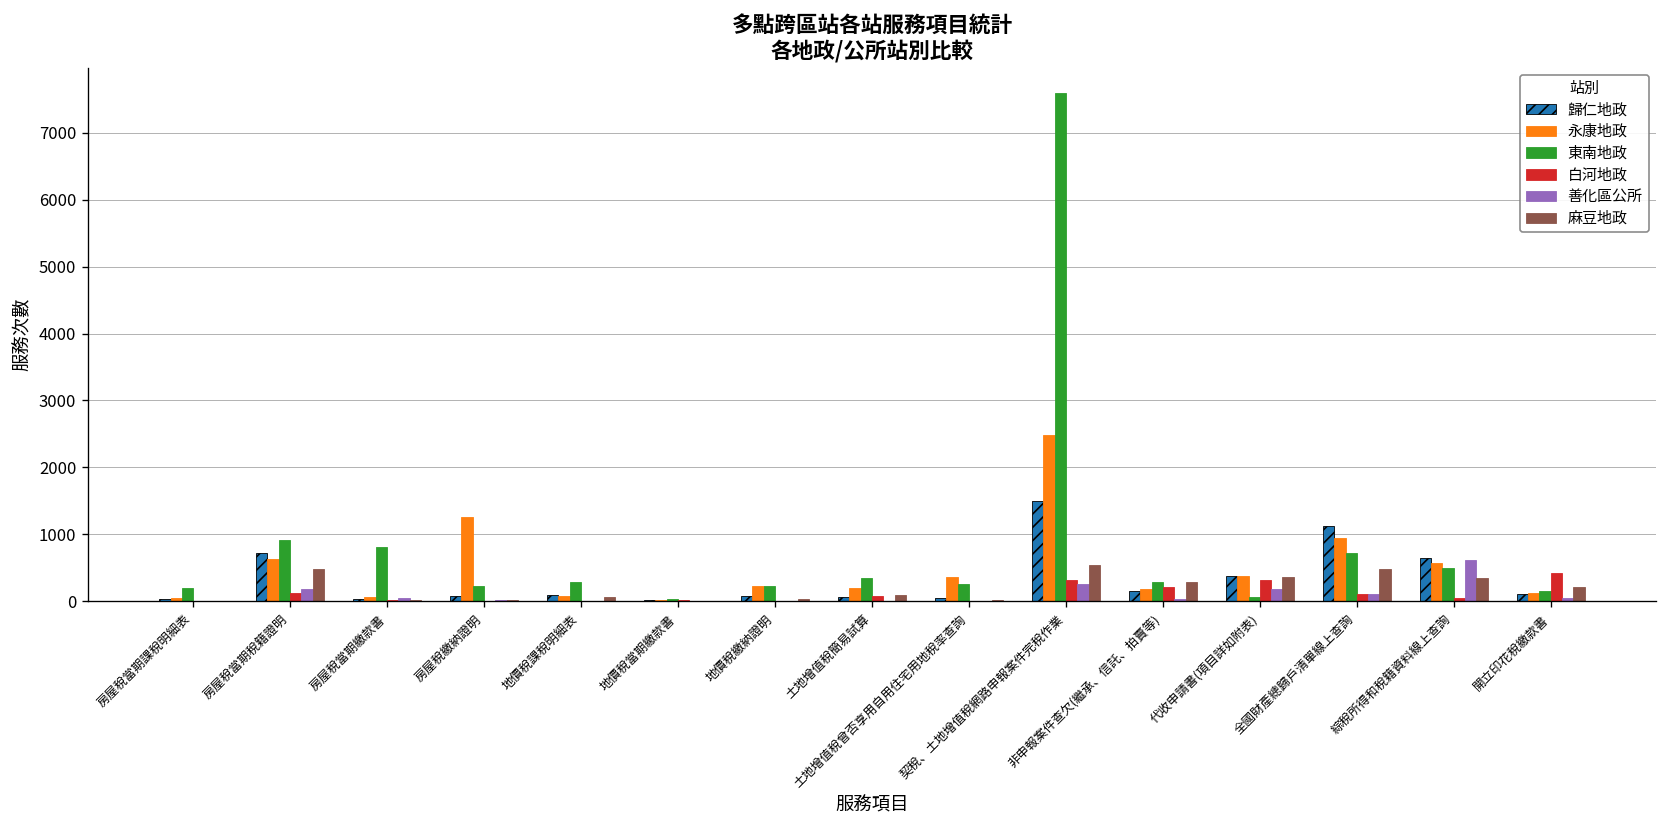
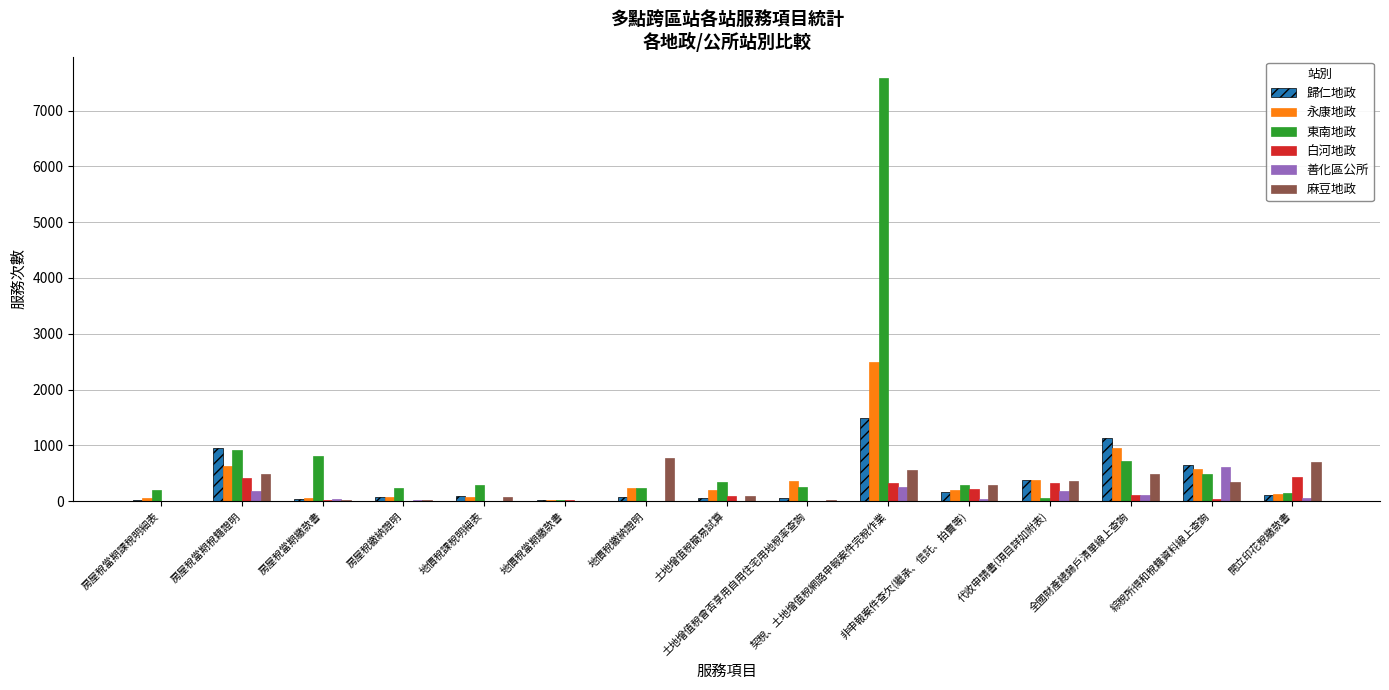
歸仁地政, 房屋稅當期稅籍證明: 700 -> 1000
白河地政, 房屋稅當期稅籍證明: 100 -> 400
永康地政, 房屋稅繳納證明: 1300 -> 100
麻豆地政, 地價稅繳納證明: 0 -> 800
麻豆地政, 開立印花稅繳款書: 200 -> 700
